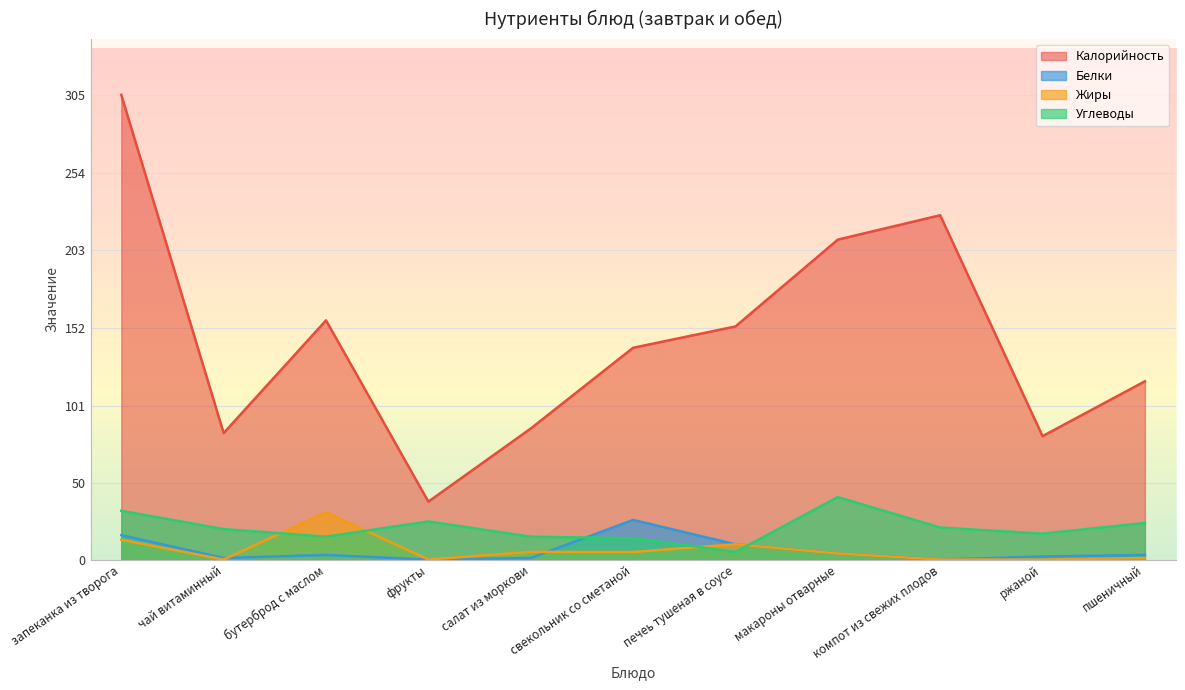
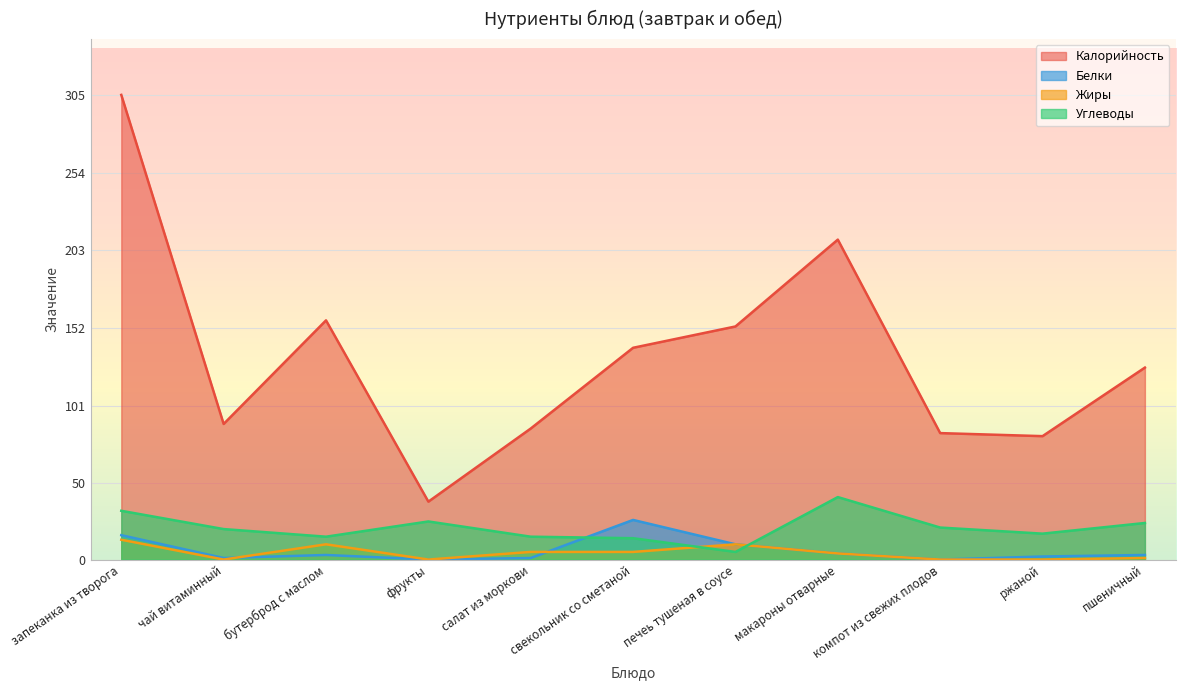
Калорийность, чай витаминный: 83 -> 89
Жиры, бутерброд с маслом: 31 -> 10
Калорийность, компот из свежих плодов: 226 -> 83
Калорийность, пшеничный: 117 -> 126
